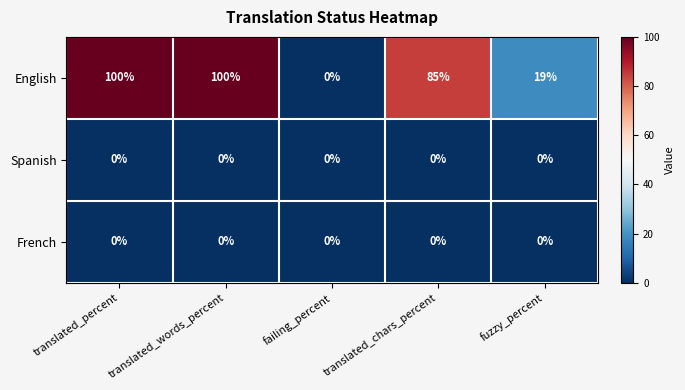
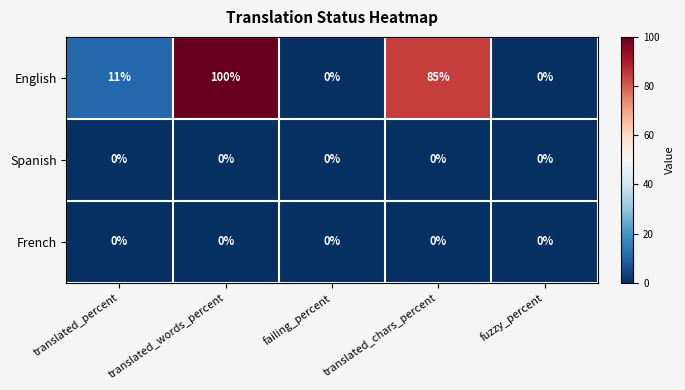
English, translated_percent: 100% -> 11%
English, fuzzy_percent: 19% -> 0%
